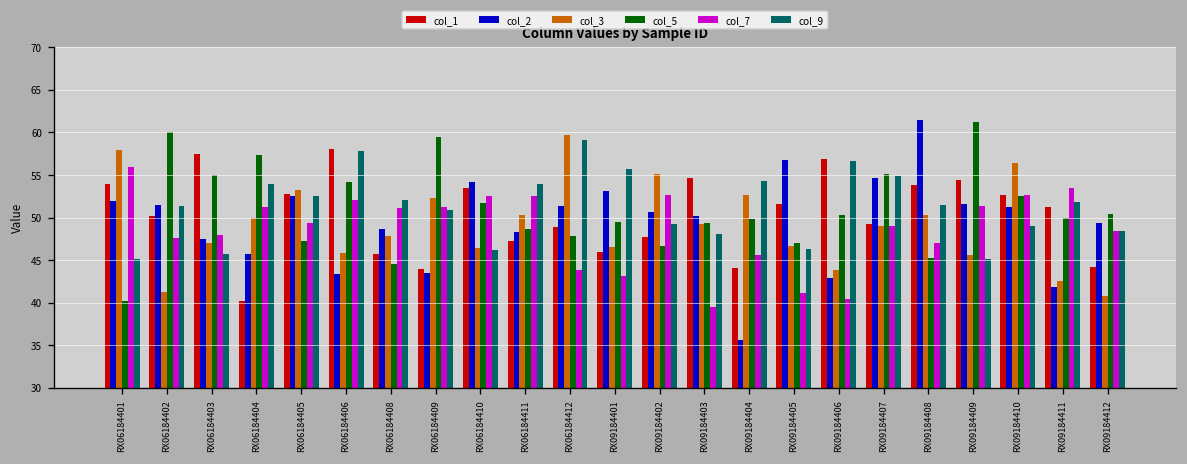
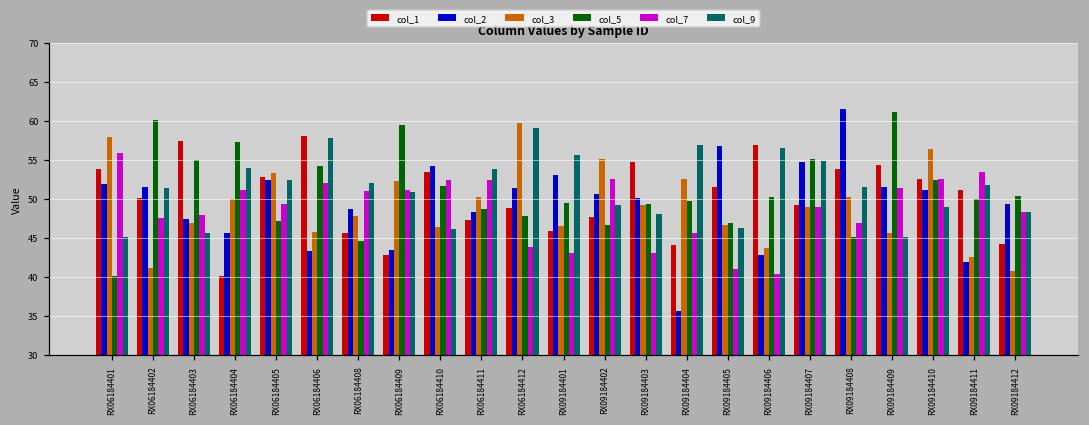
col_1, RX06184409: 44 -> 43
col_7, RX09184403: 40 -> 43
col_9, RX09184404: 54 -> 57
